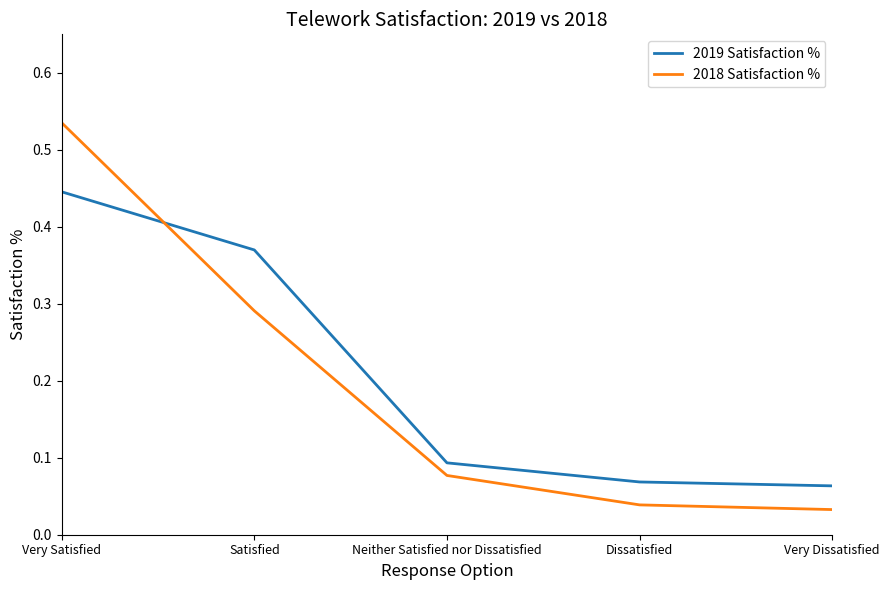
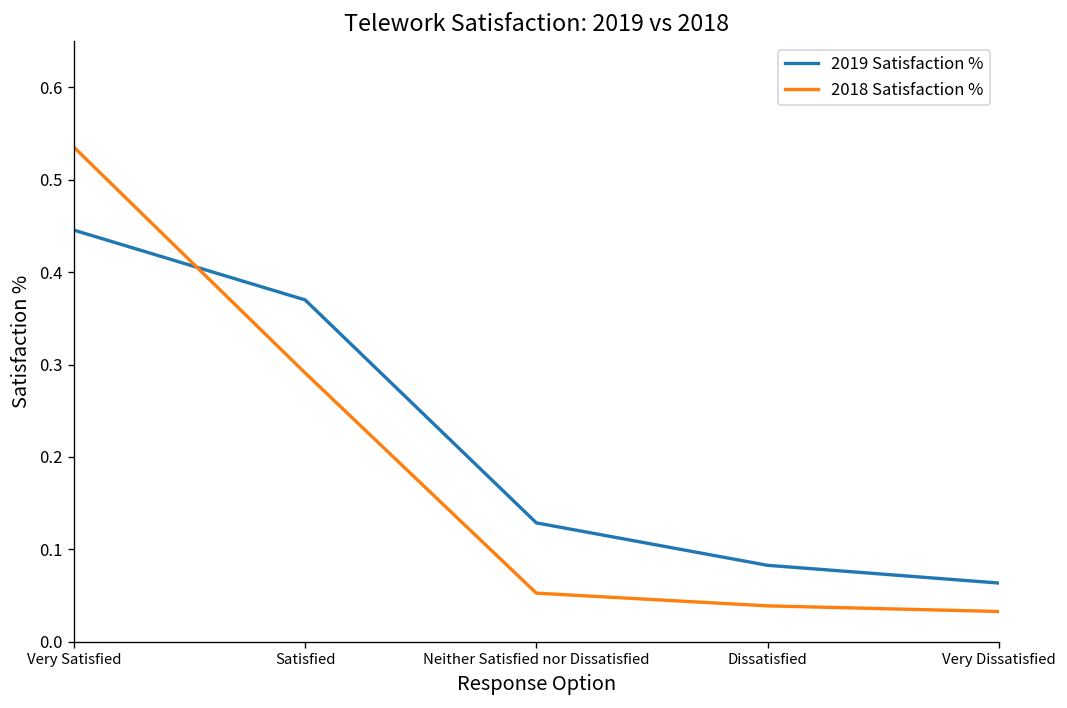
2019 Satisfaction %, Neither Satisfied nor Dissatisfied: 0.09 -> 0.13
2018 Satisfaction %, Neither Satisfied nor Dissatisfied: 0.08 -> 0.05
2019 Satisfaction %, Dissatisfied: 0.07 -> 0.08
